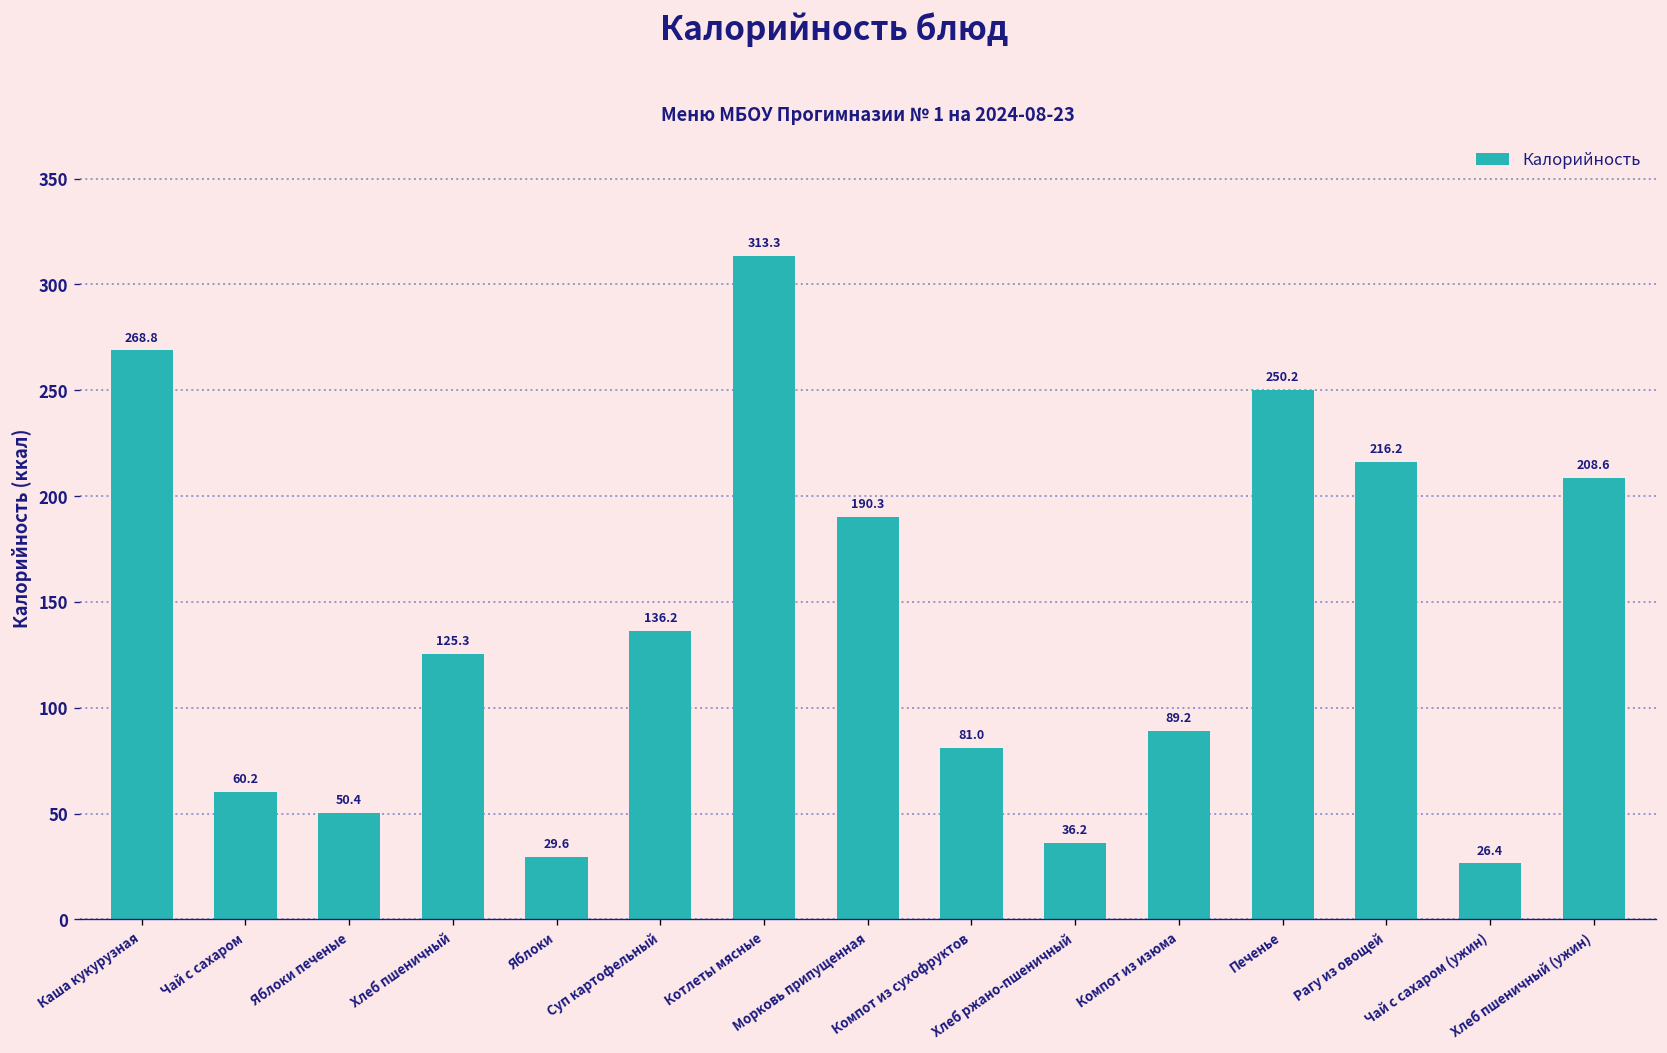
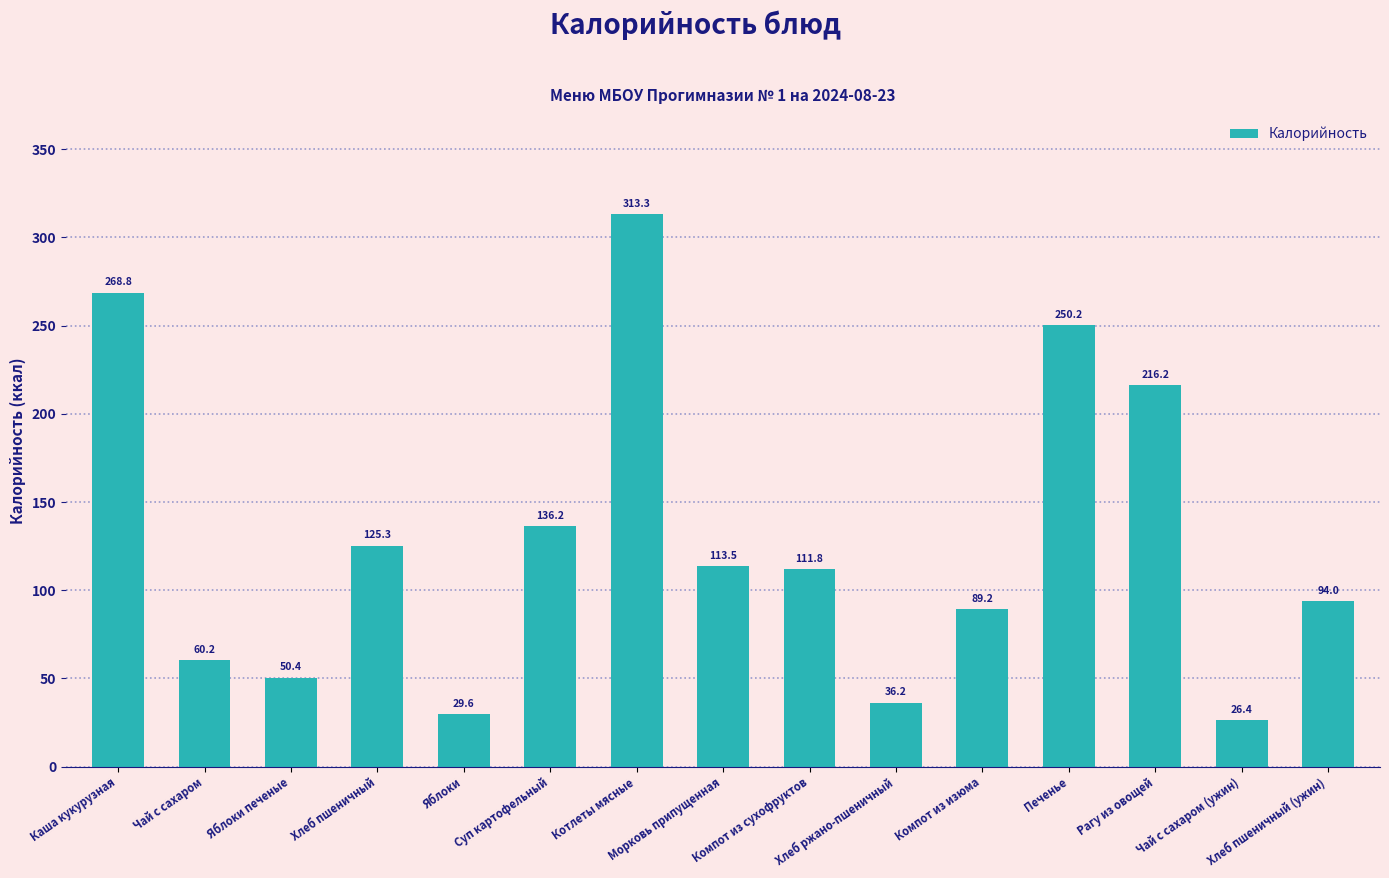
Морковь припущенная: 190.3 -> 113.5
Компот из сухофруктов: 81.0 -> 111.8
Хлеб пшеничный (ужин): 208.6 -> 94.0
